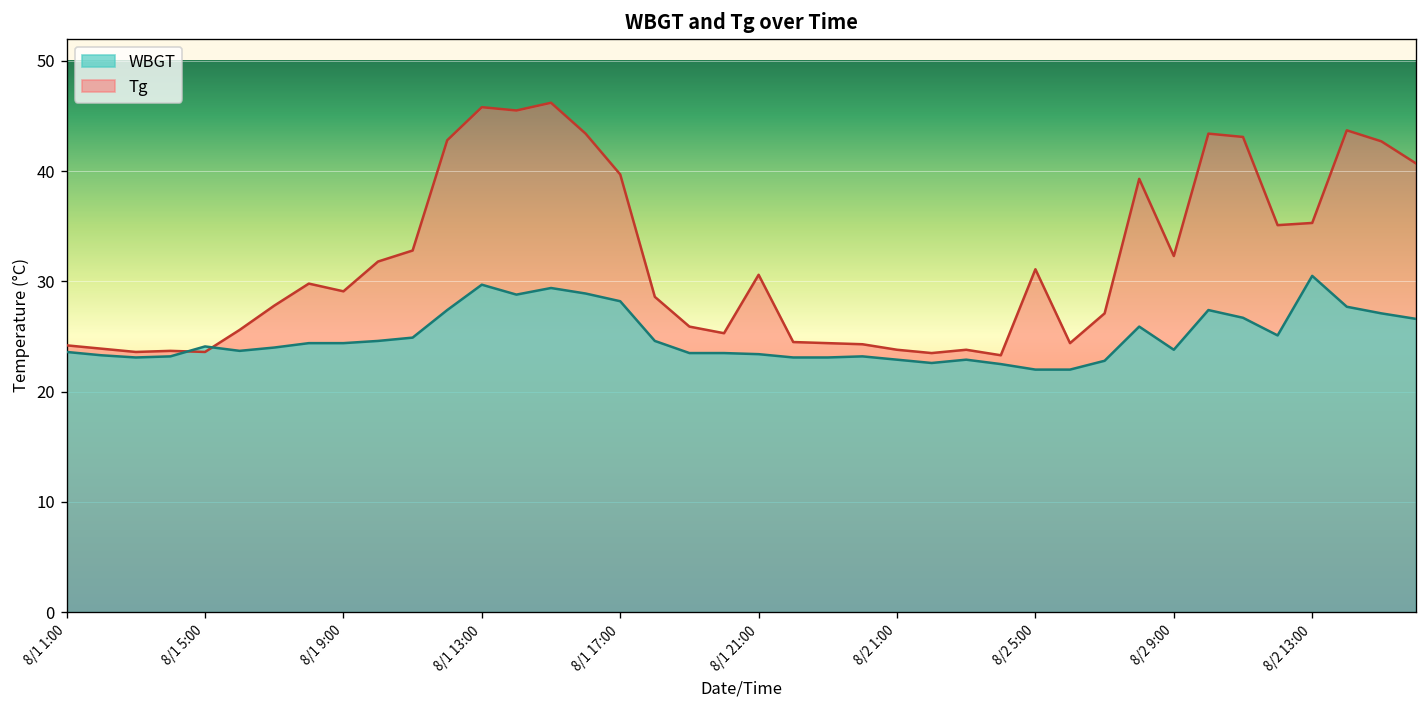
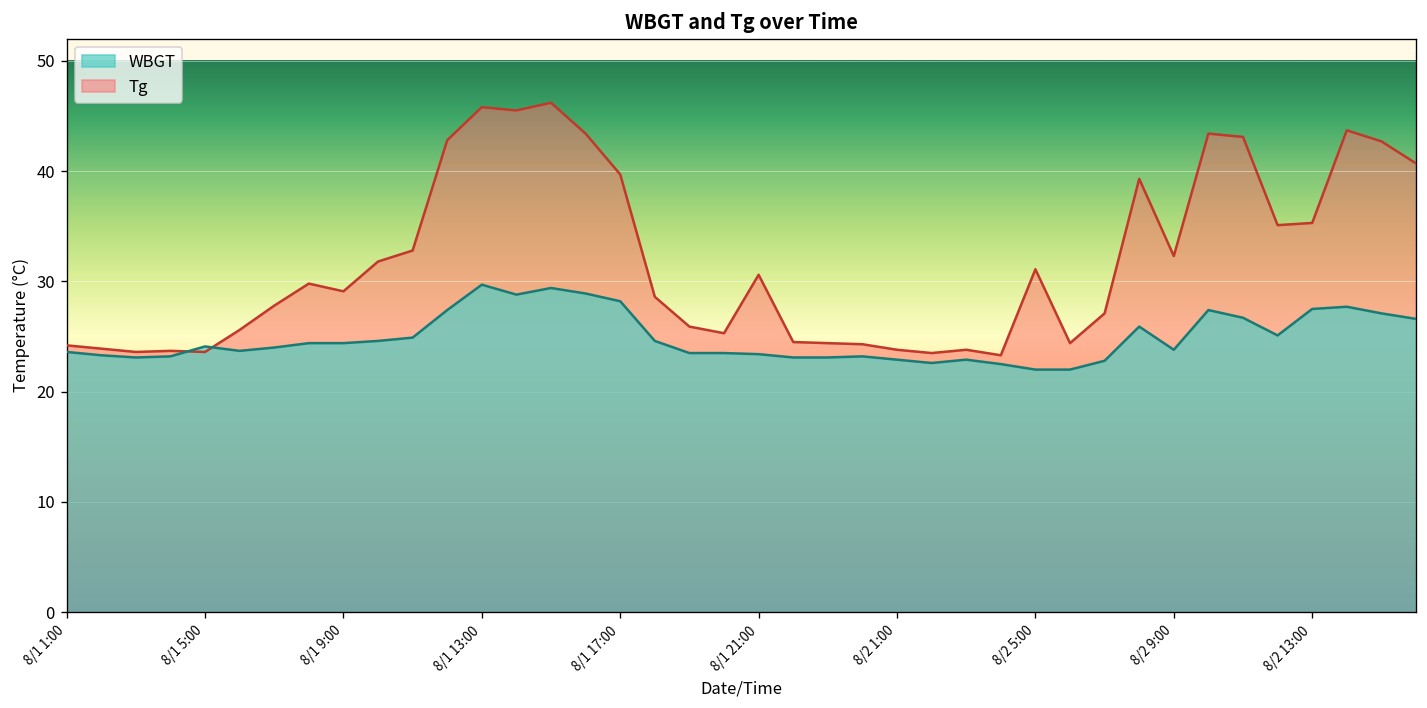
WBGT, 8/2 13:00: 31 -> 28
